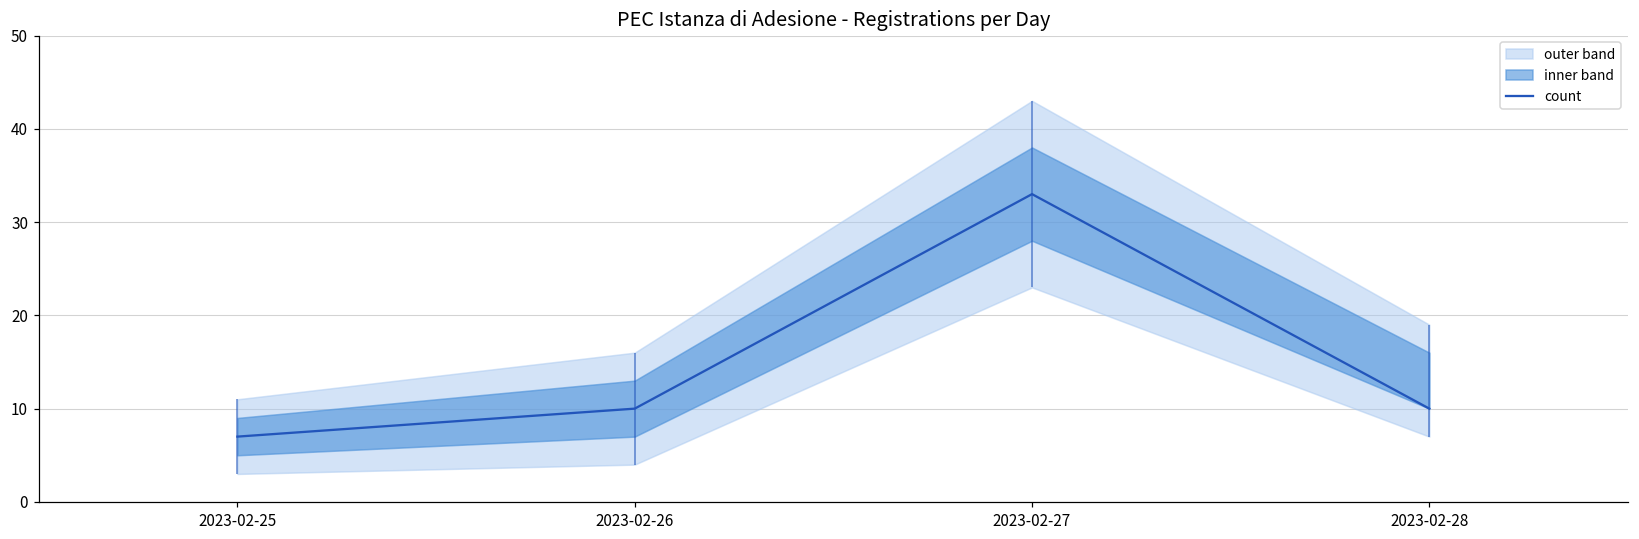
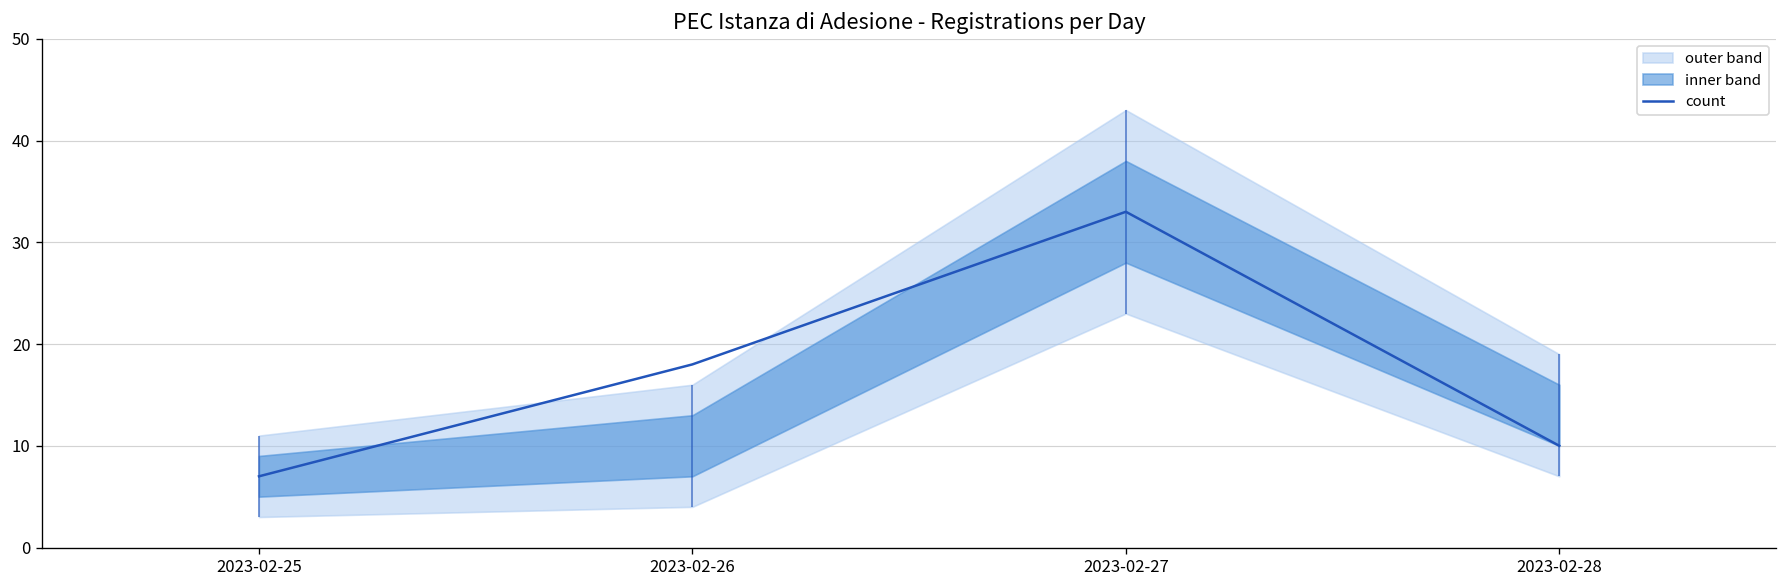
count, 2023-02-26: 10 -> 18
